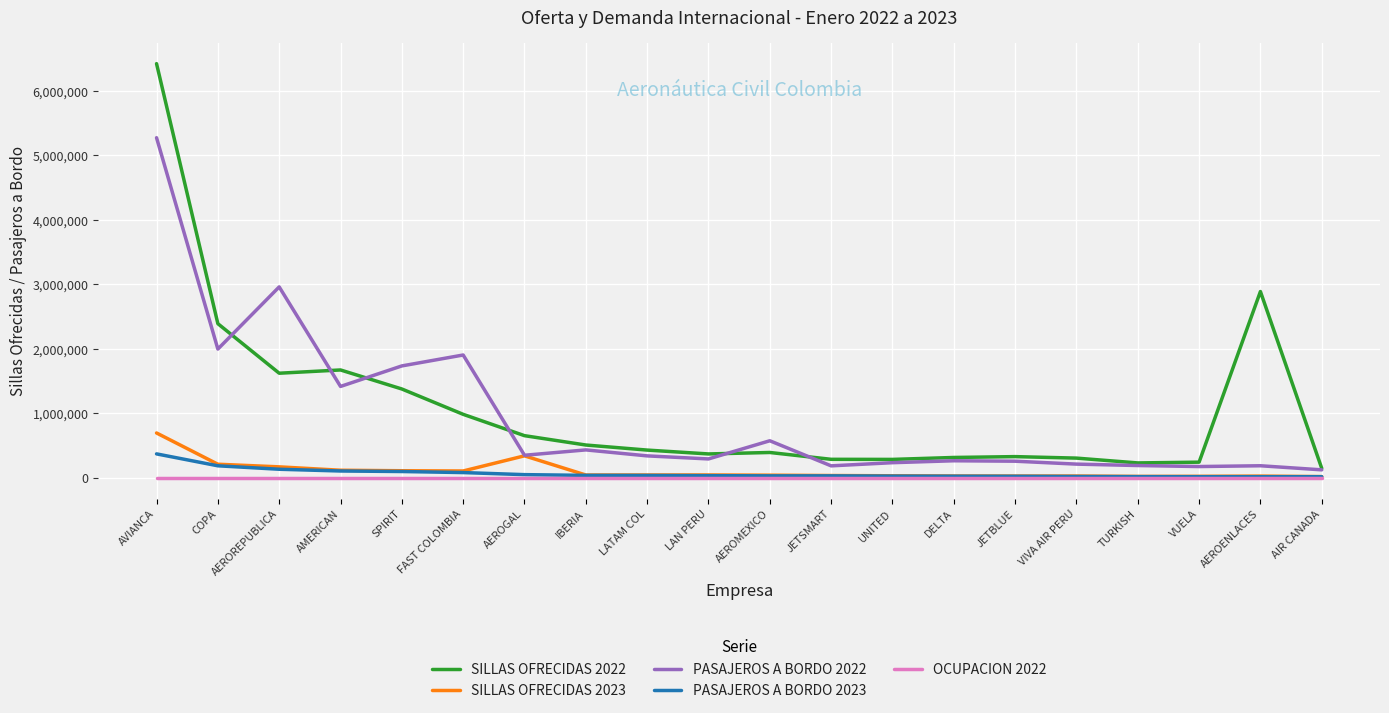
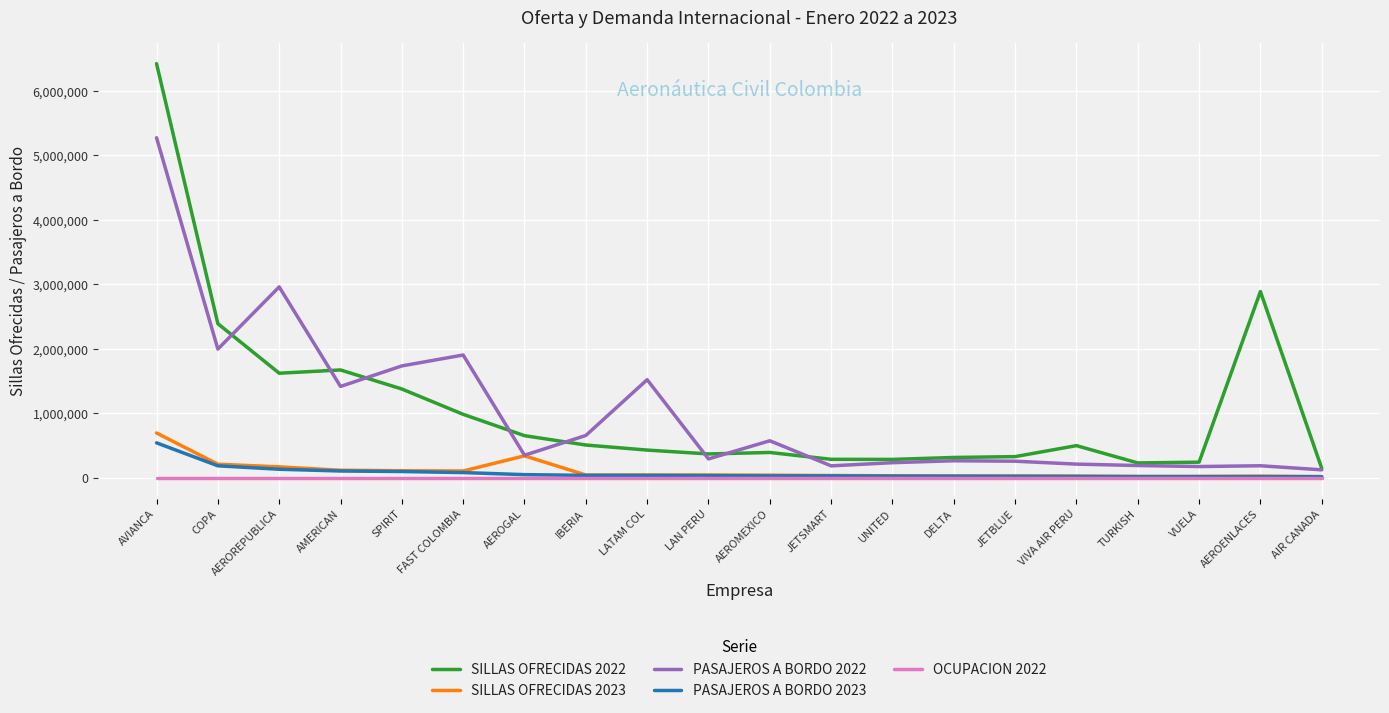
PASAJEROS A BORDO 2023, AVIANCA: 400,000 -> 500,000
PASAJEROS A BORDO 2022, IBERIA: 400,000 -> 700,000
PASAJEROS A BORDO 2022, LATAM COL: 300,000 -> 1,500,000
SILLAS OFRECIDAS 2022, VIVA AIR PERU: 300,000 -> 500,000
